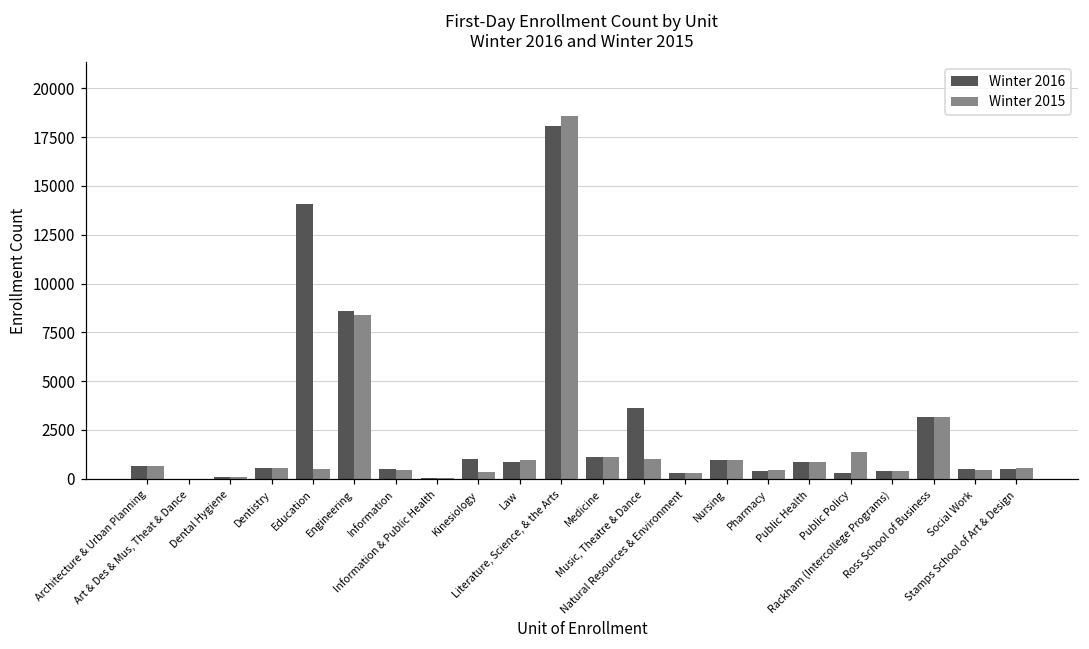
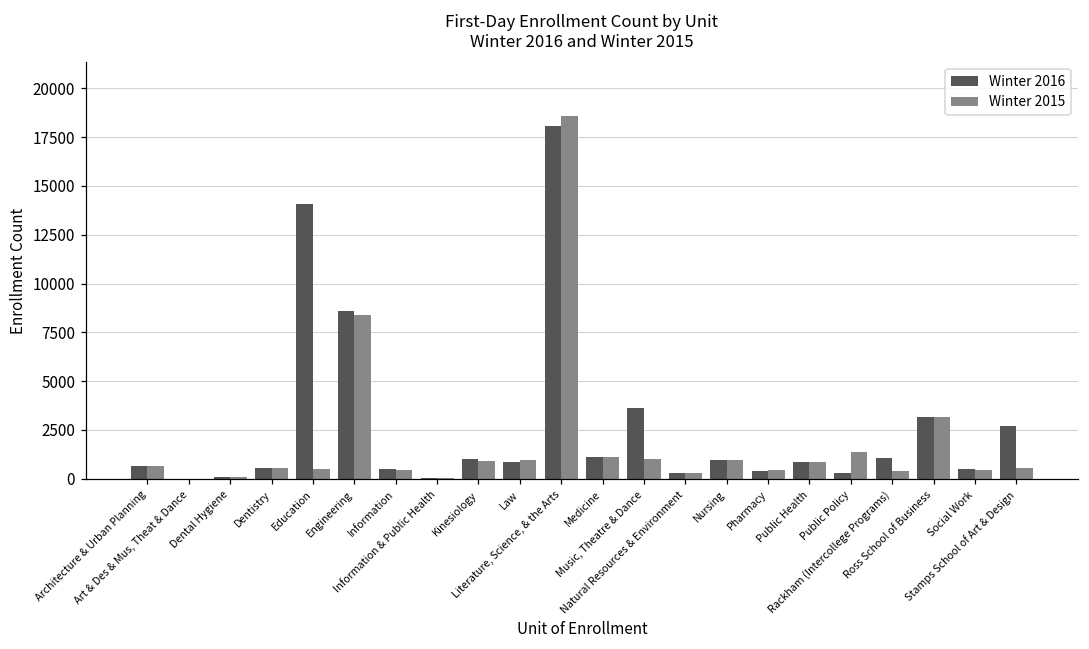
Winter 2015, Kinesiology: 400 -> 900
Winter 2016, Rackham (Intercollege Programs): 400 -> 1100
Winter 2016, Stamps School of Art & Design: 500 -> 2700
